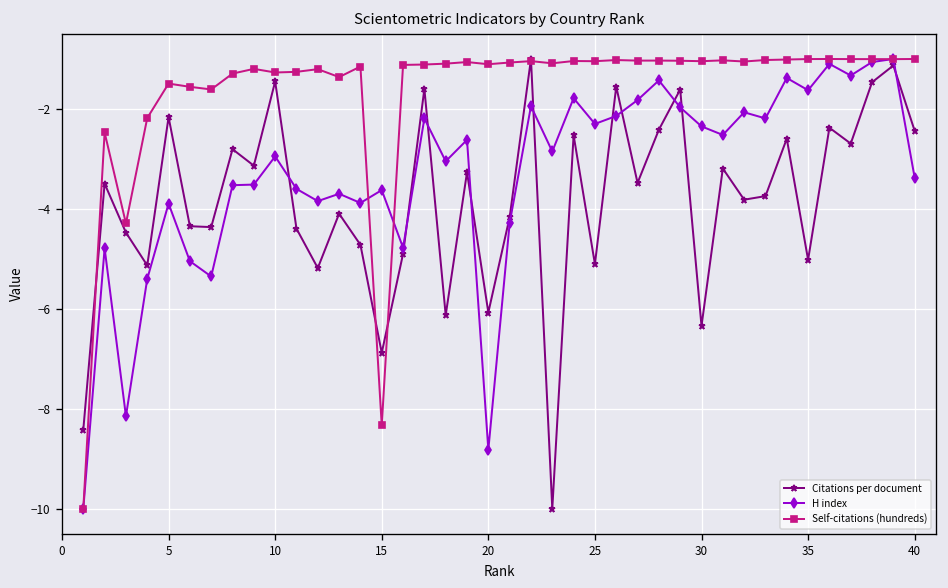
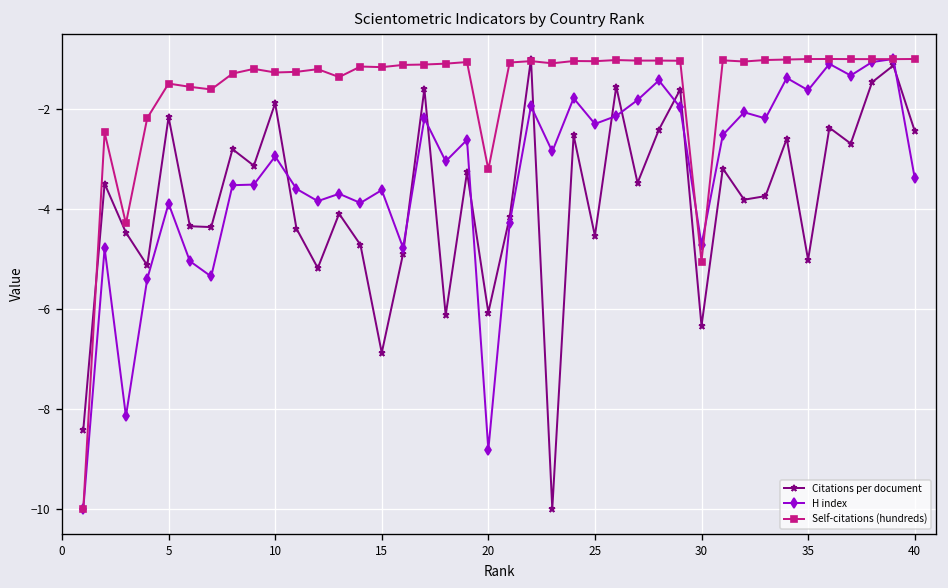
Citations per document, 10: -1.4 -> -1.9
Self-citations (hundreds), 15: -8.3 -> -1.2
Self-citations (hundreds), 20: -1.1 -> -3.2
Citations per document, 25: -5.1 -> -4.5
H index, 30: -2.3 -> -4.7
Self-citations (hundreds), 30: -1.0 -> -5.1
